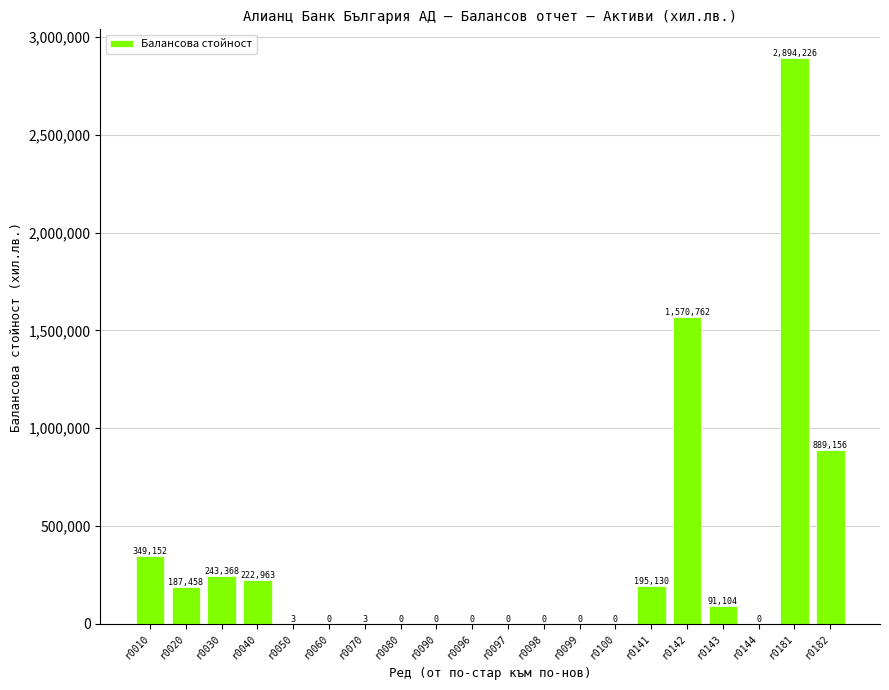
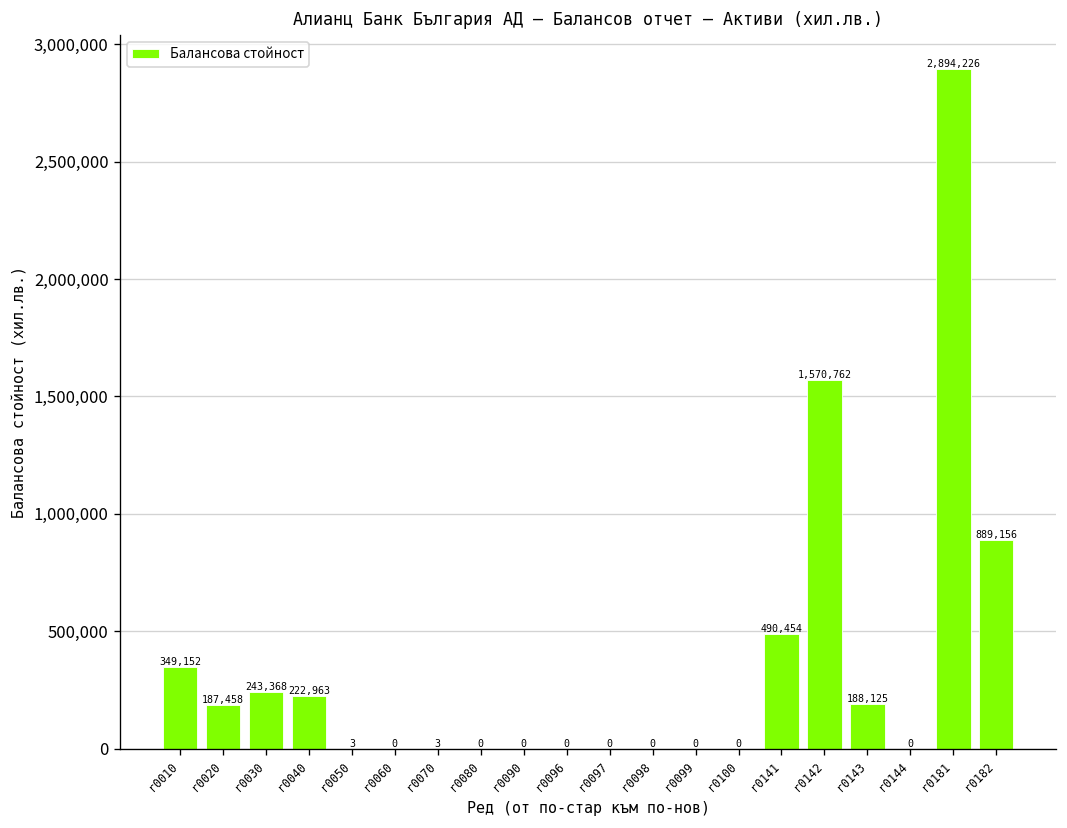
r0141: 195,130 -> 490,454
r0143: 91,104 -> 188,125
